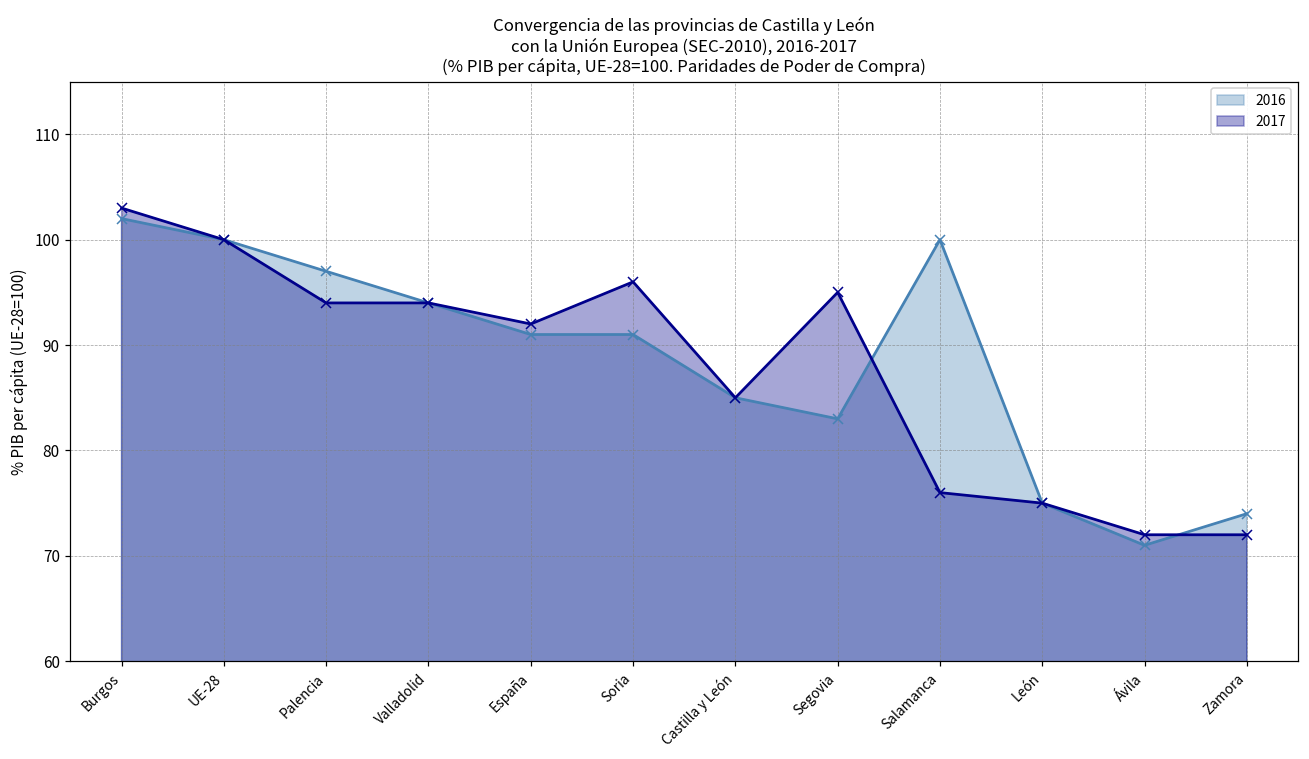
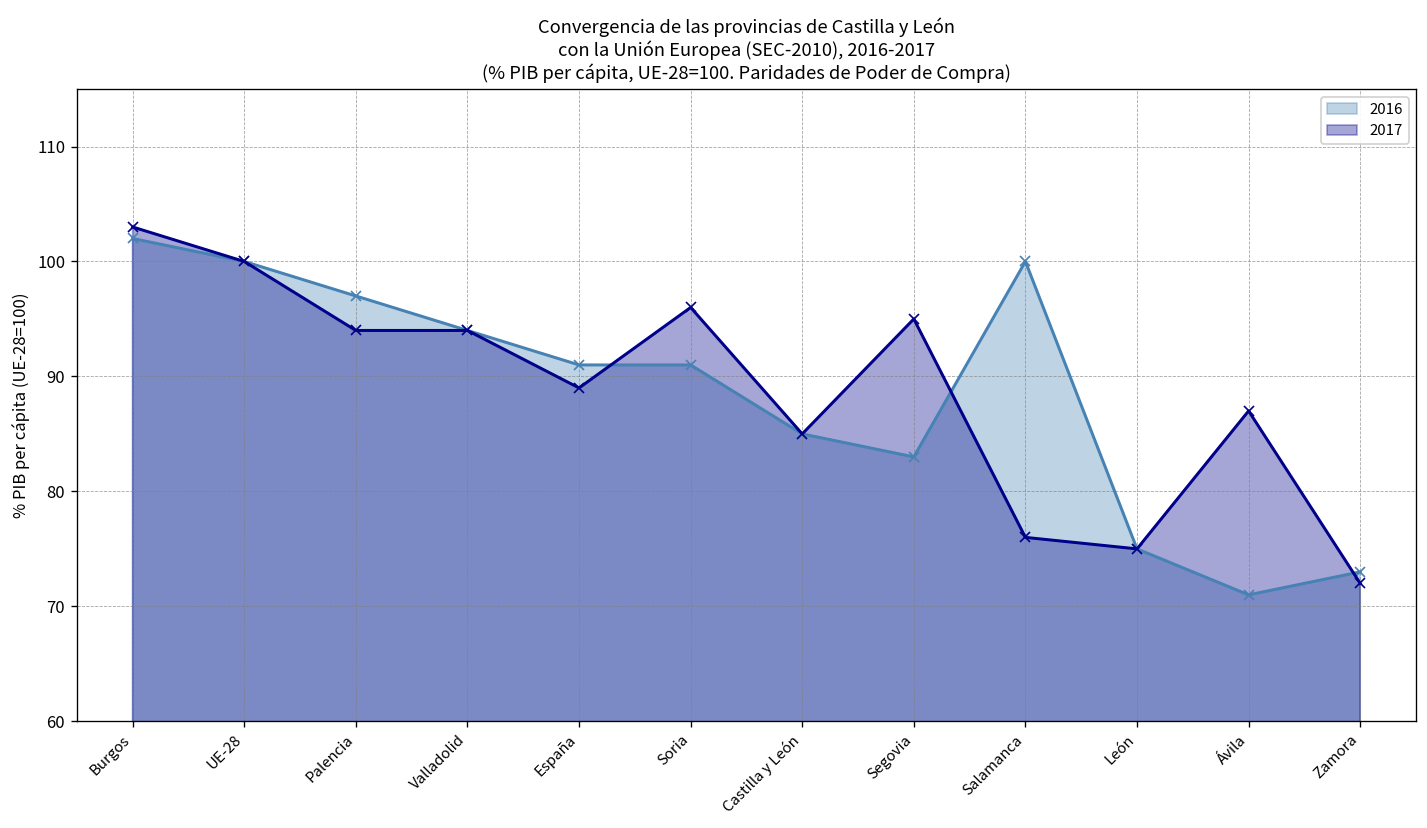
2017, España: 92 -> 89
2017, Ávila: 72 -> 87
2016, Zamora: 74 -> 73
